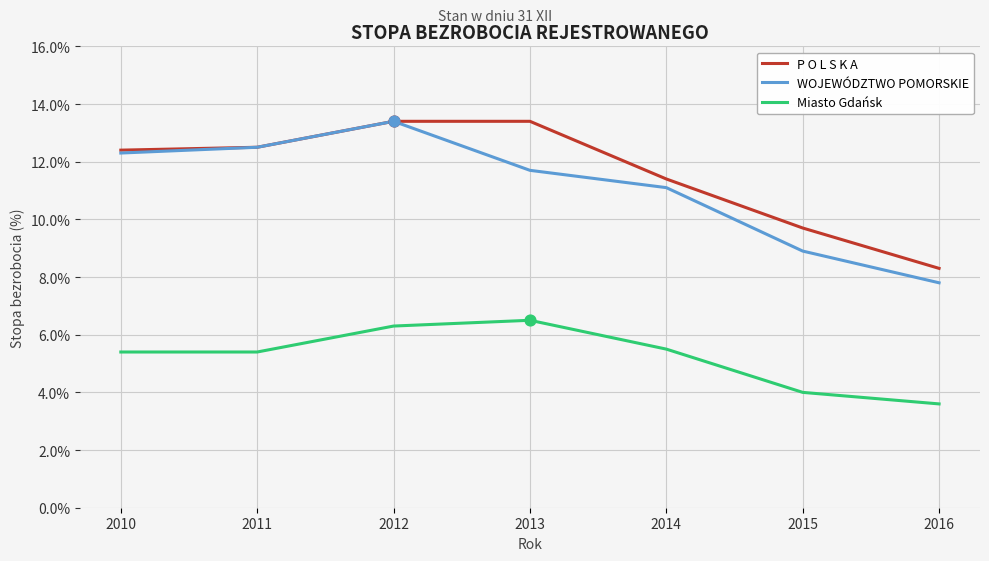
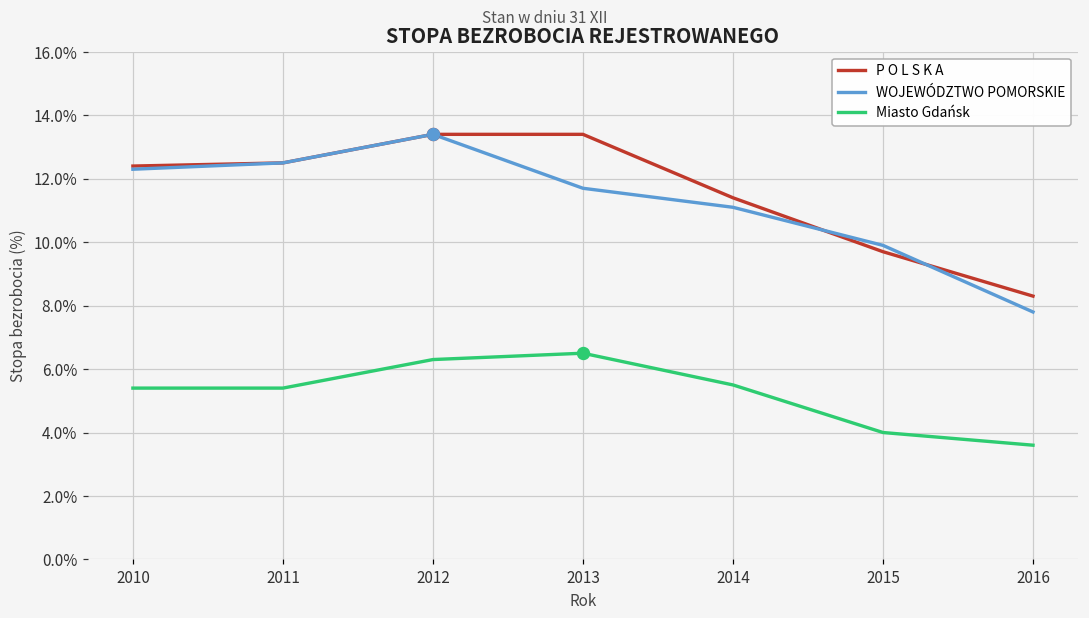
WOJEWÓDZTWO POMORSKIE, 2015: 8.9% -> 9.9%
